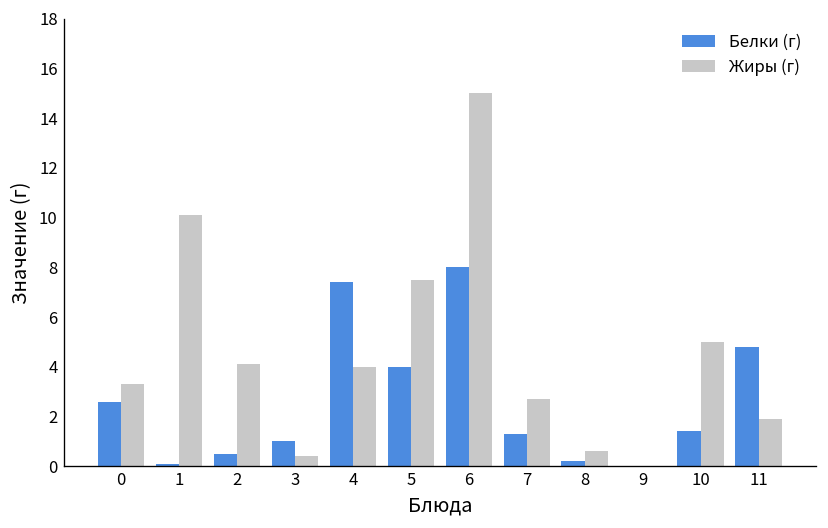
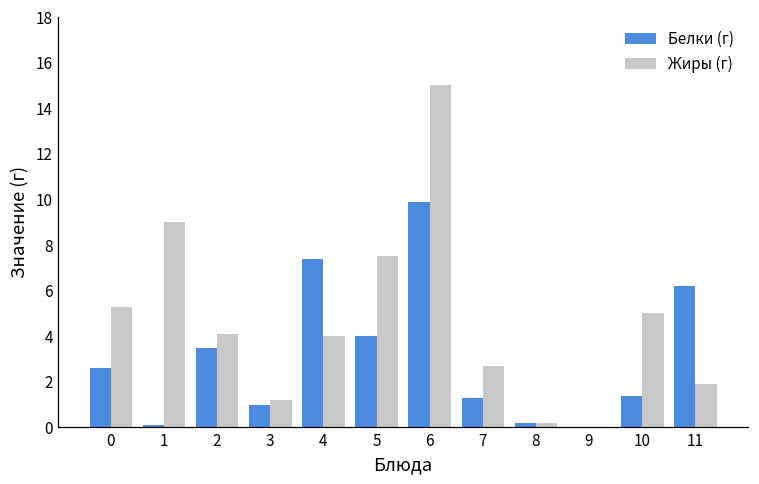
Жиры (г), 0: 3.3 -> 5.3
Жиры (г), 1: 10.1 -> 9.0
Белки (г), 2: 0.5 -> 3.5
Жиры (г), 3: 0.4 -> 1.2
Белки (г), 6: 8.0 -> 9.9
Жиры (г), 8: 0.6 -> 0.2
Белки (г), 11: 4.8 -> 6.2
